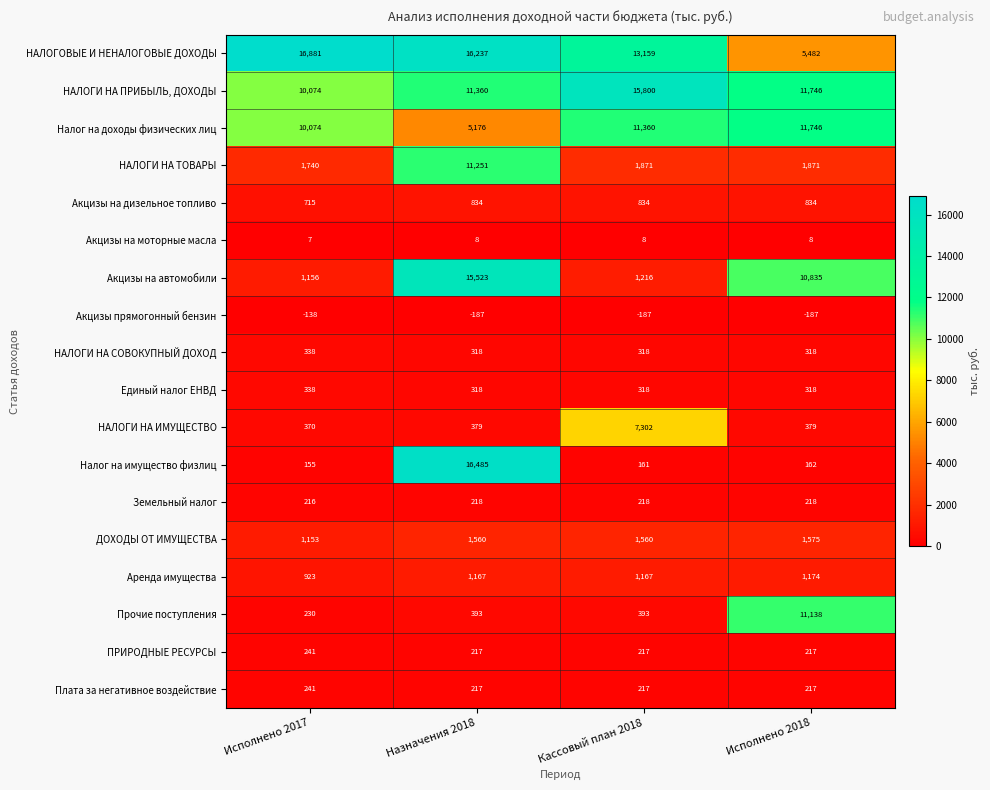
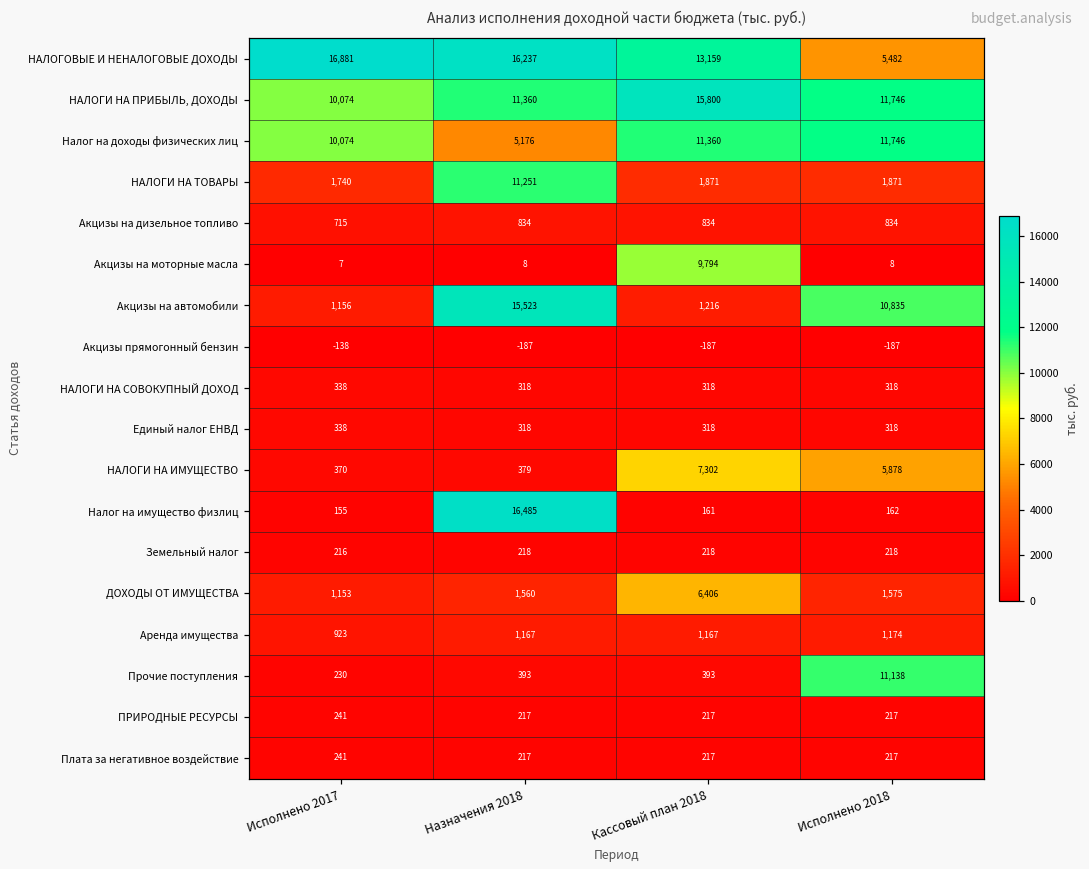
Акцизы на моторные масла, Кассовый план 2018: 8 -> 9,794
НАЛОГИ НА ИМУЩЕСТВО, Исполнено 2018: 379 -> 5,878
ДОХОДЫ ОТ ИМУЩЕСТВА, Кассовый план 2018: 1,560 -> 6,406
